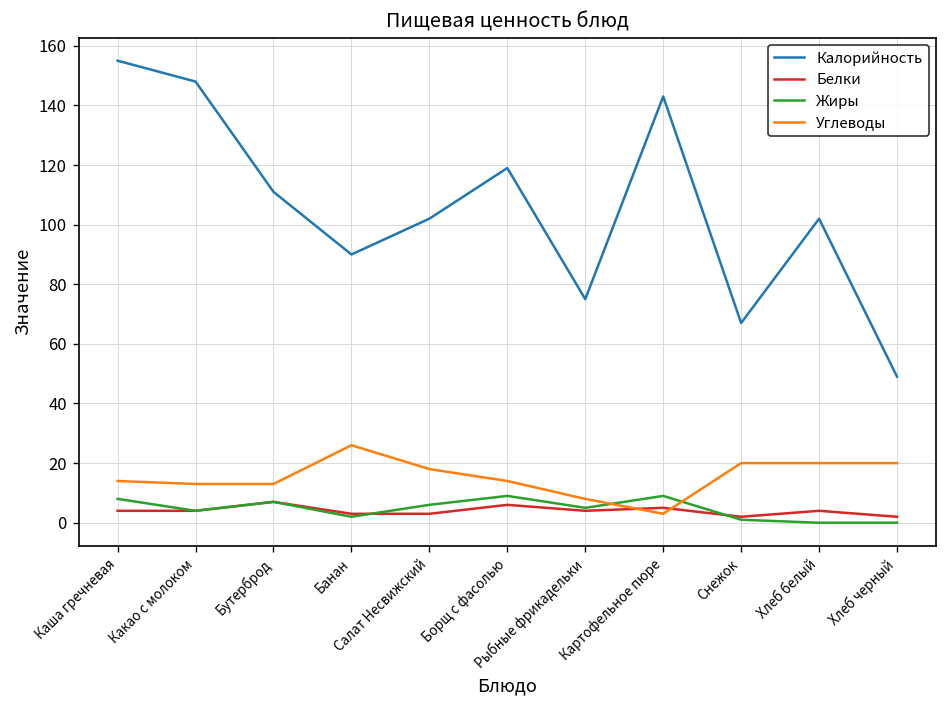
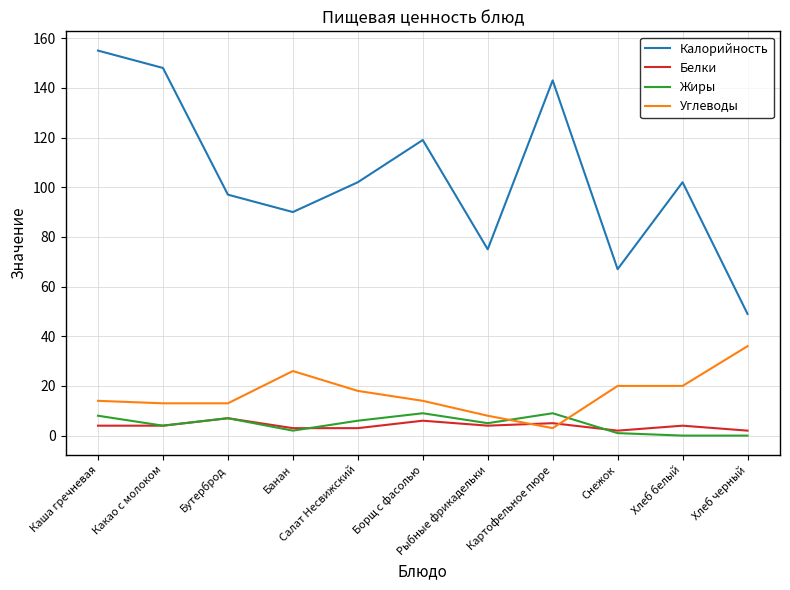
Калорийность, Бутерброд: 111 -> 97
Углеводы, Хлеб черный: 20 -> 36
